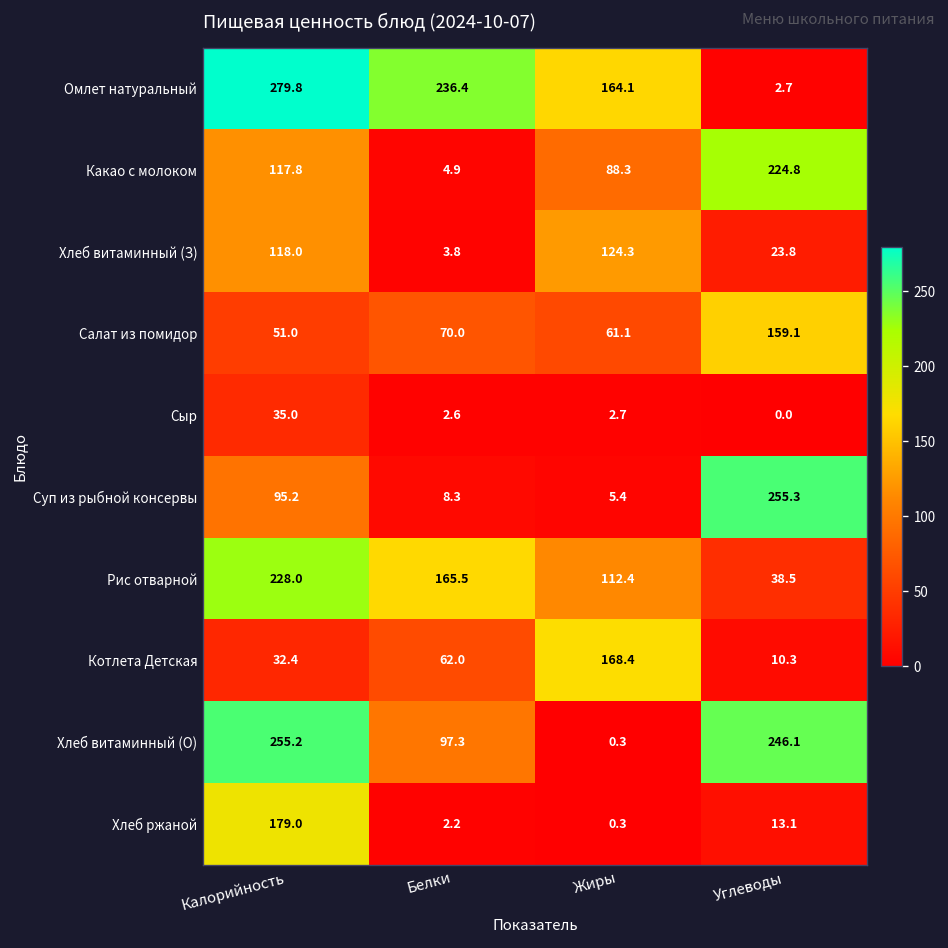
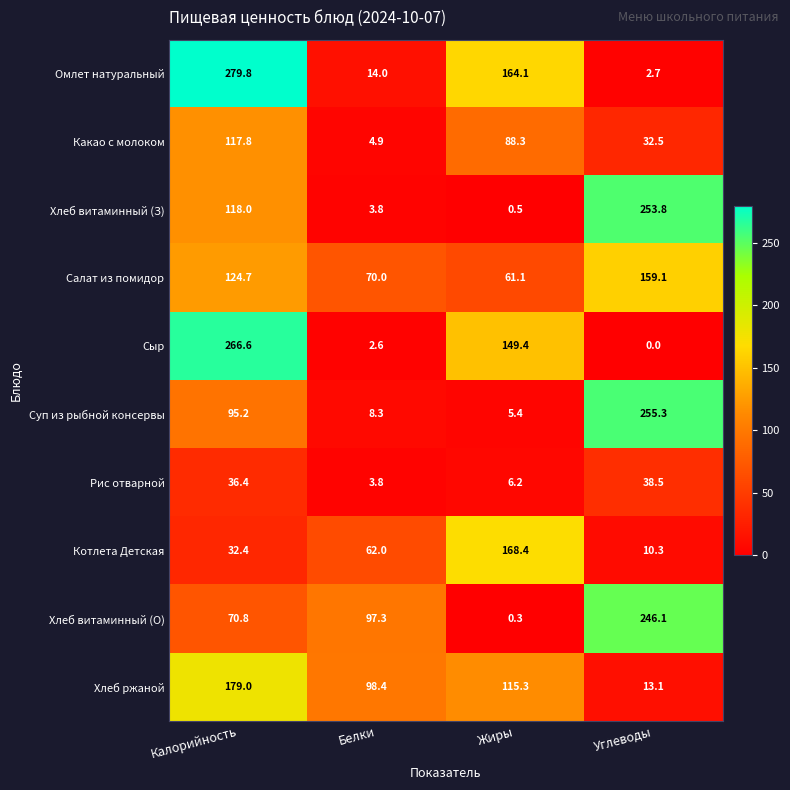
Омлет натуральный, Белки: 236.4 -> 14.0
Какао с молоком, Углеводы: 224.8 -> 32.5
Хлеб витаминный (З), Жиры: 124.3 -> 0.5
Хлеб витаминный (З), Углеводы: 23.8 -> 253.8
Салат из помидор, Калорийность: 51.0 -> 124.7
Сыр, Калорийность: 35.0 -> 266.6
Сыр, Жиры: 2.7 -> 149.4
Рис отварной, Калорийность: 228.0 -> 36.4
Рис отварной, Белки: 165.5 -> 3.8
Рис отварной, Жиры: 112.4 -> 6.2
Хлеб витаминный (О), Калорийность: 255.2 -> 70.8
Хлеб ржаной, Белки: 2.2 -> 98.4
Хлеб ржаной, Жиры: 0.3 -> 115.3
